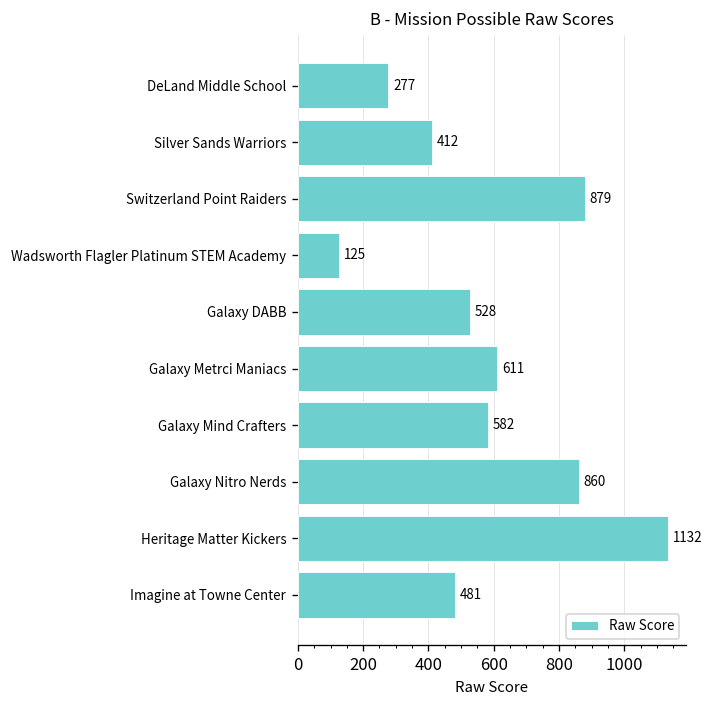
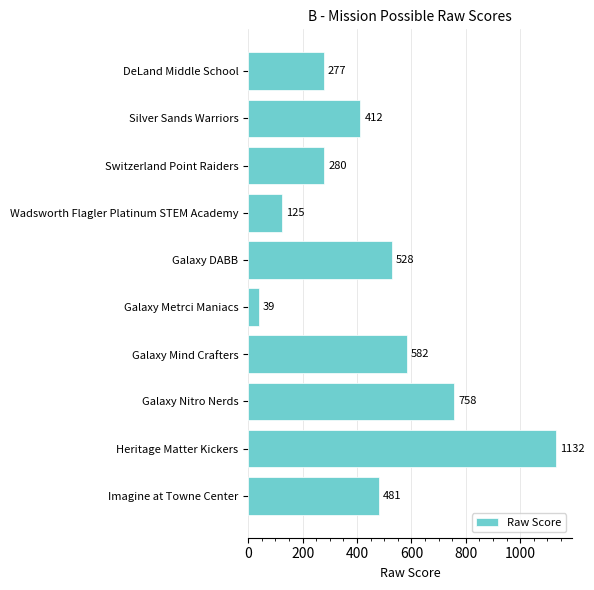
Switzerland Point Raiders: 879 -> 280
Galaxy Metrci Maniacs: 611 -> 39
Galaxy Nitro Nerds: 860 -> 758
